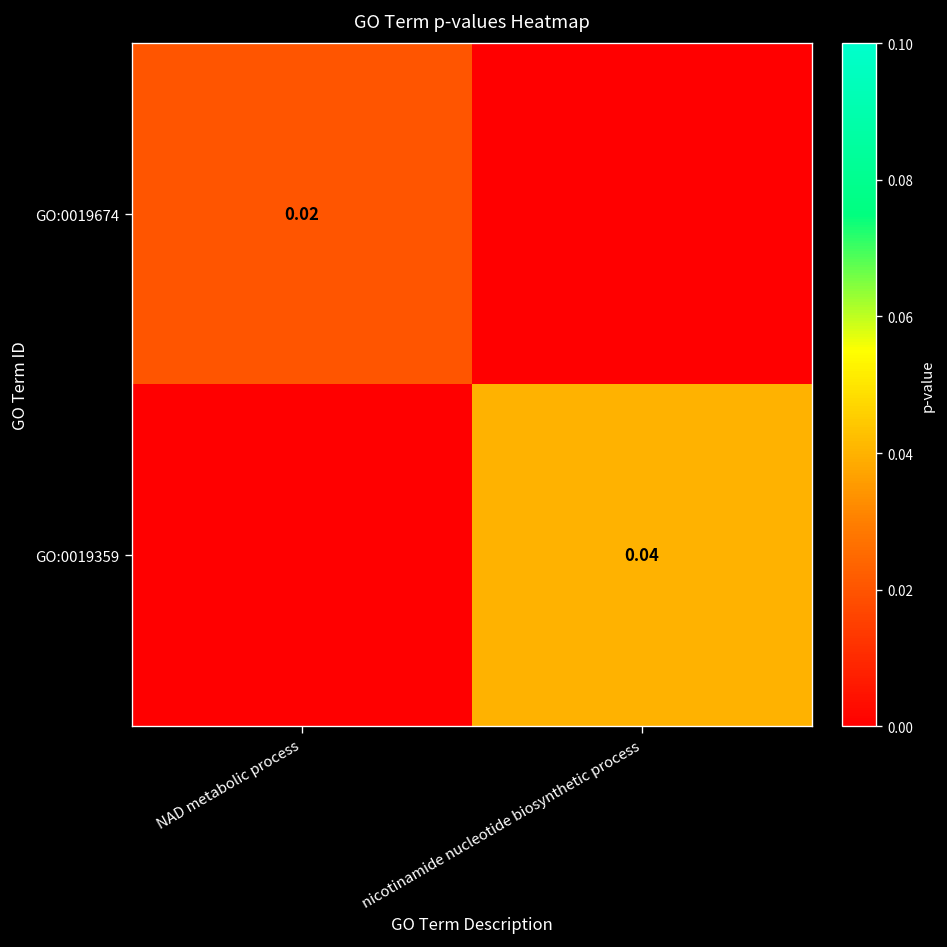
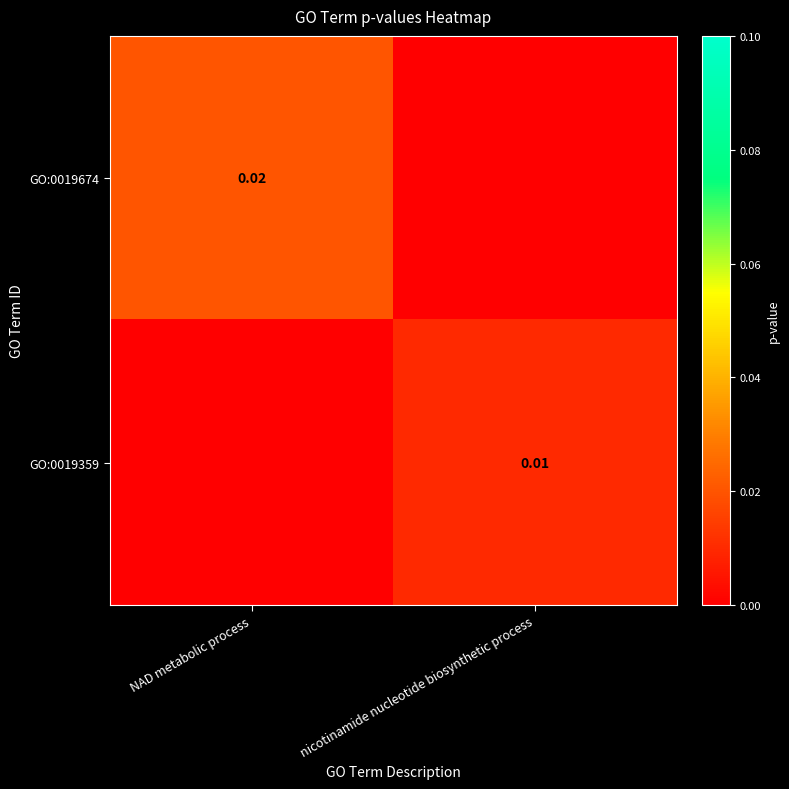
GO:0019359, nicotinamide nucleotide biosynthetic process: 0.04 -> 0.01
